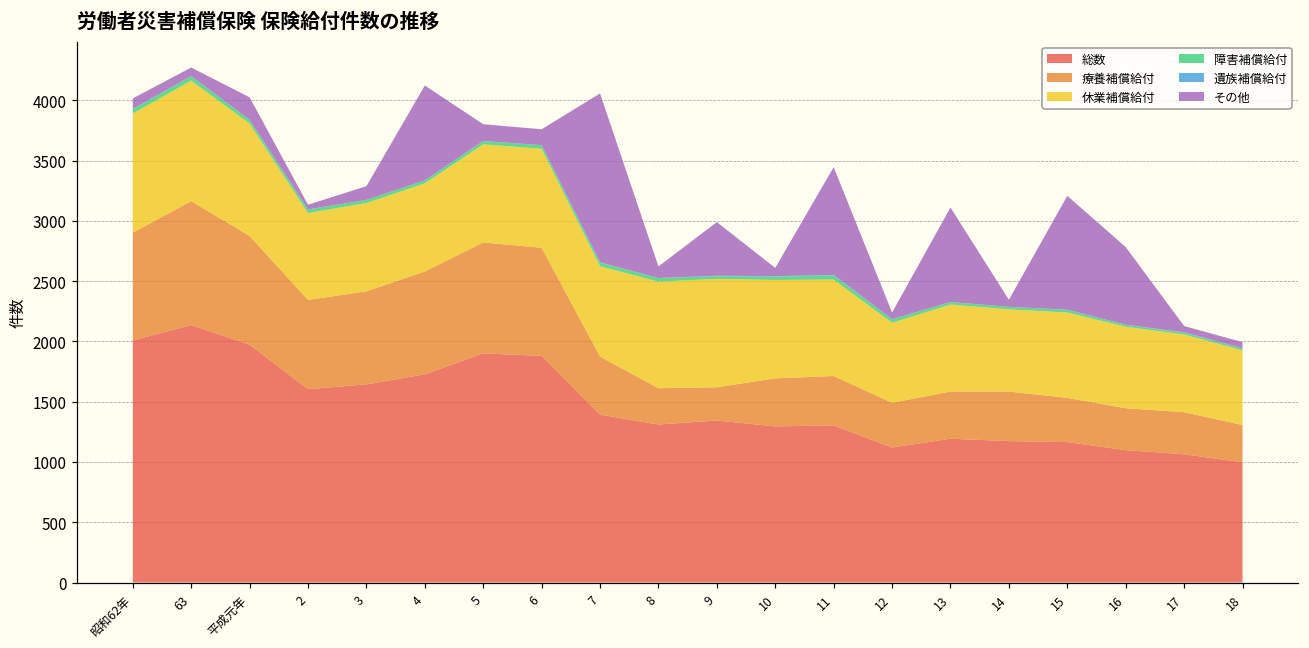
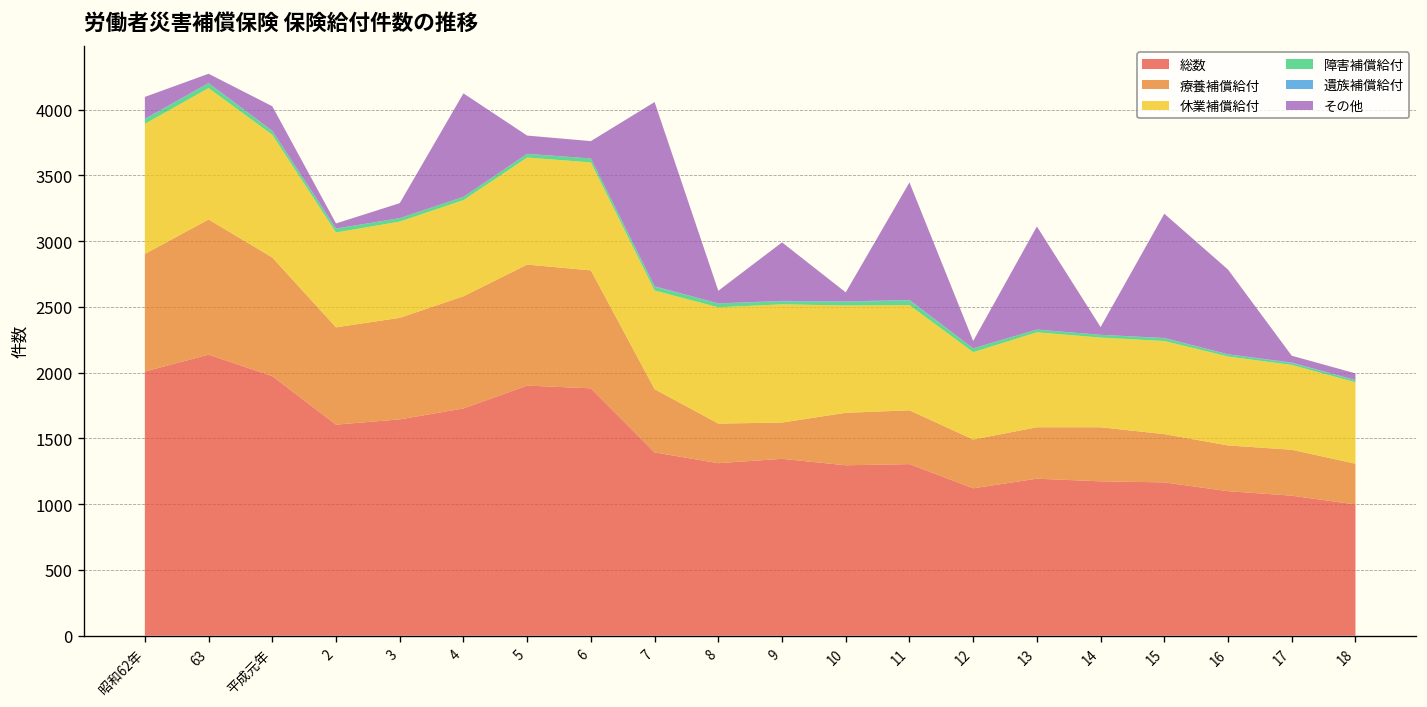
その他, 昭和62年: 90 -> 170
